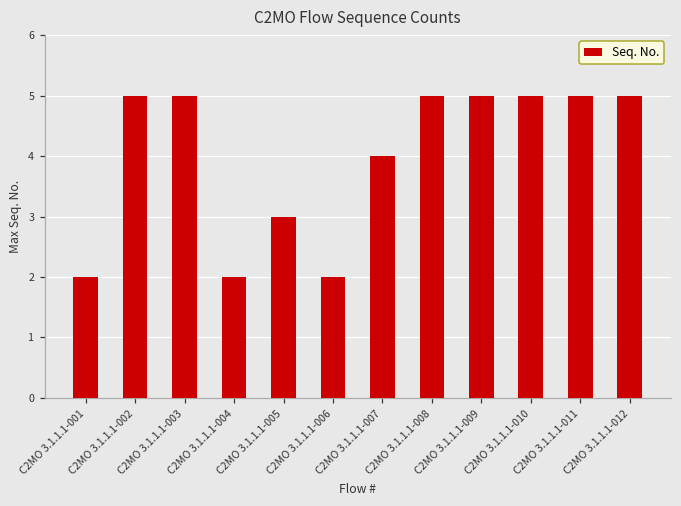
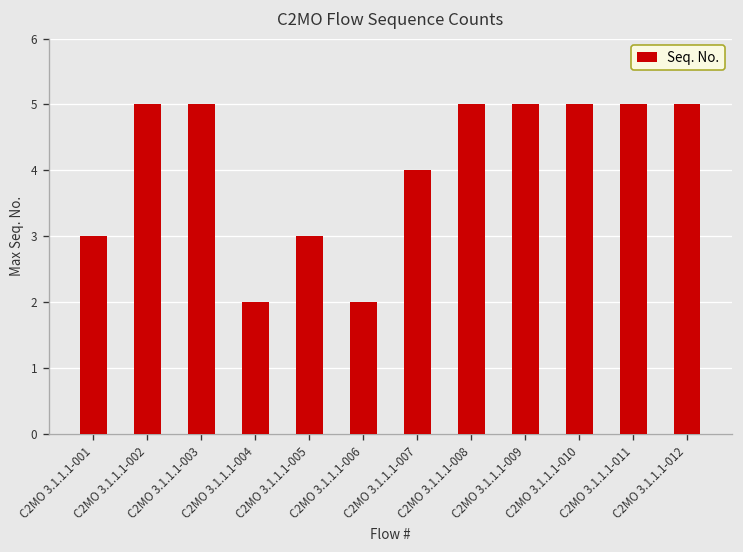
C2MO 3.1.1.1-001: 2 -> 3
